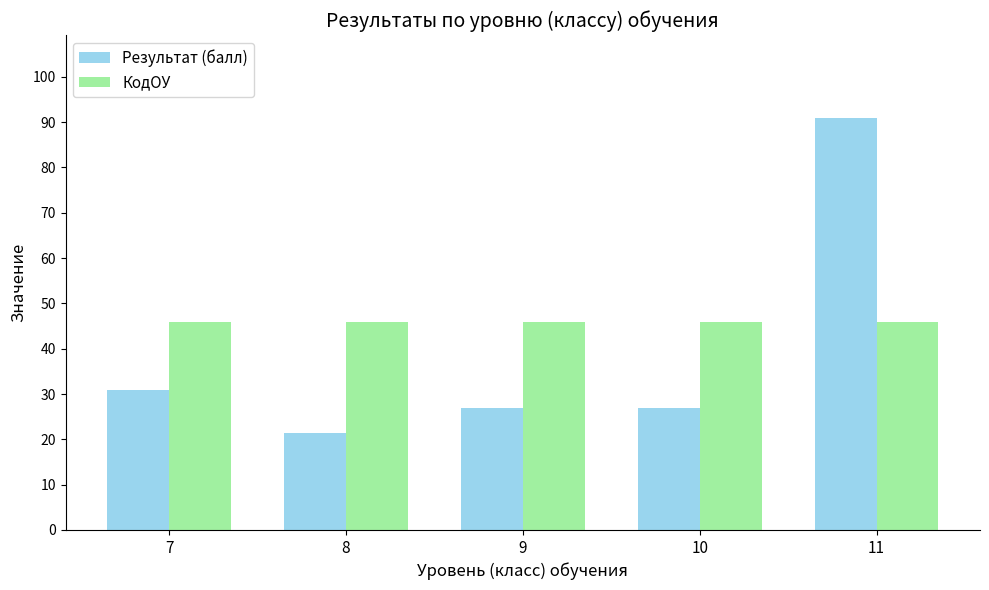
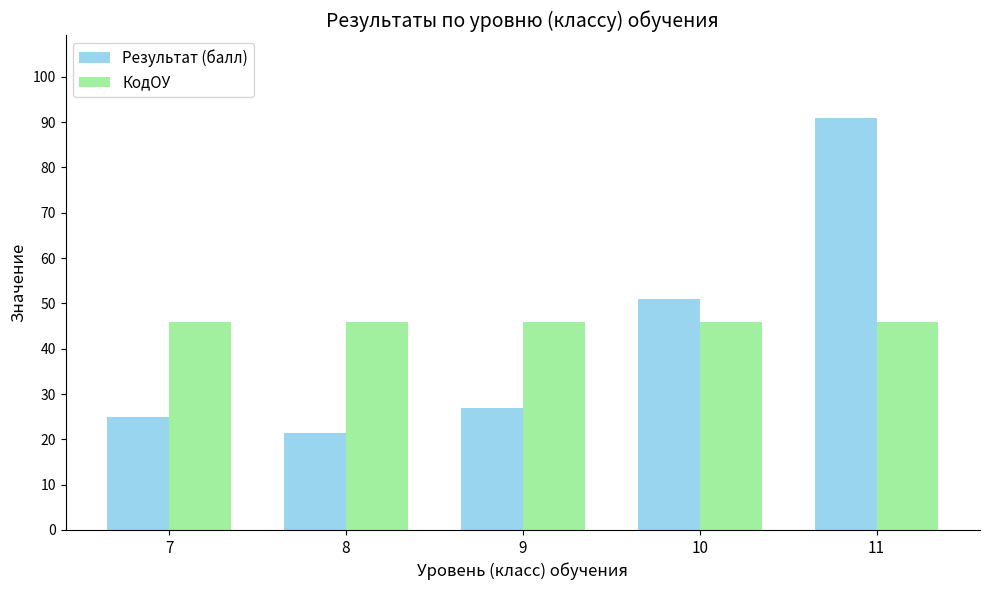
Результат (балл), 7: 31 -> 25
Результат (балл), 10: 27 -> 51
